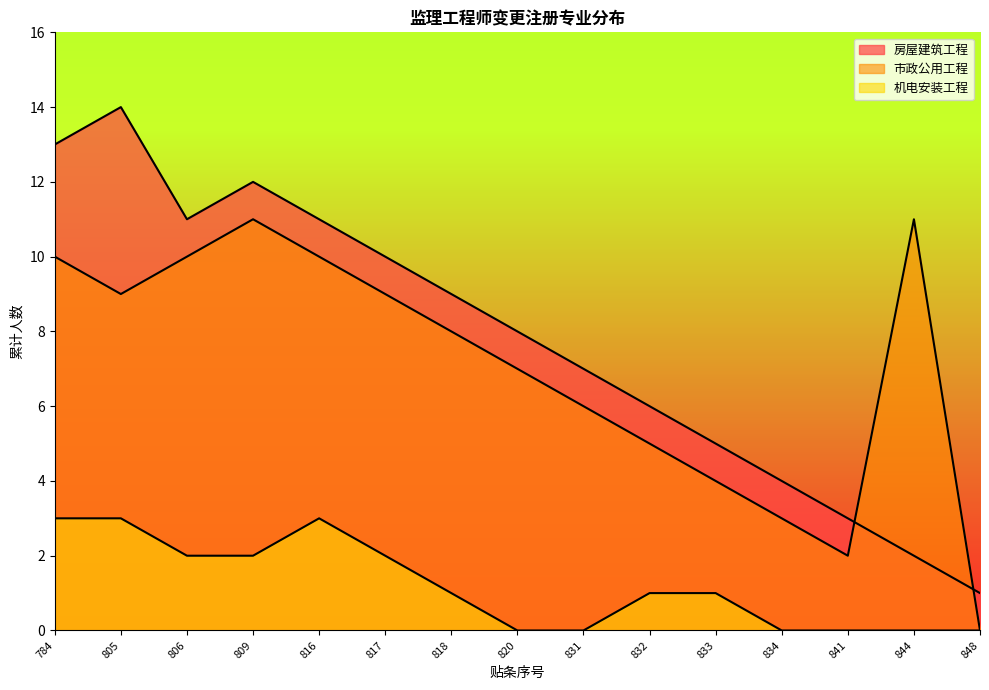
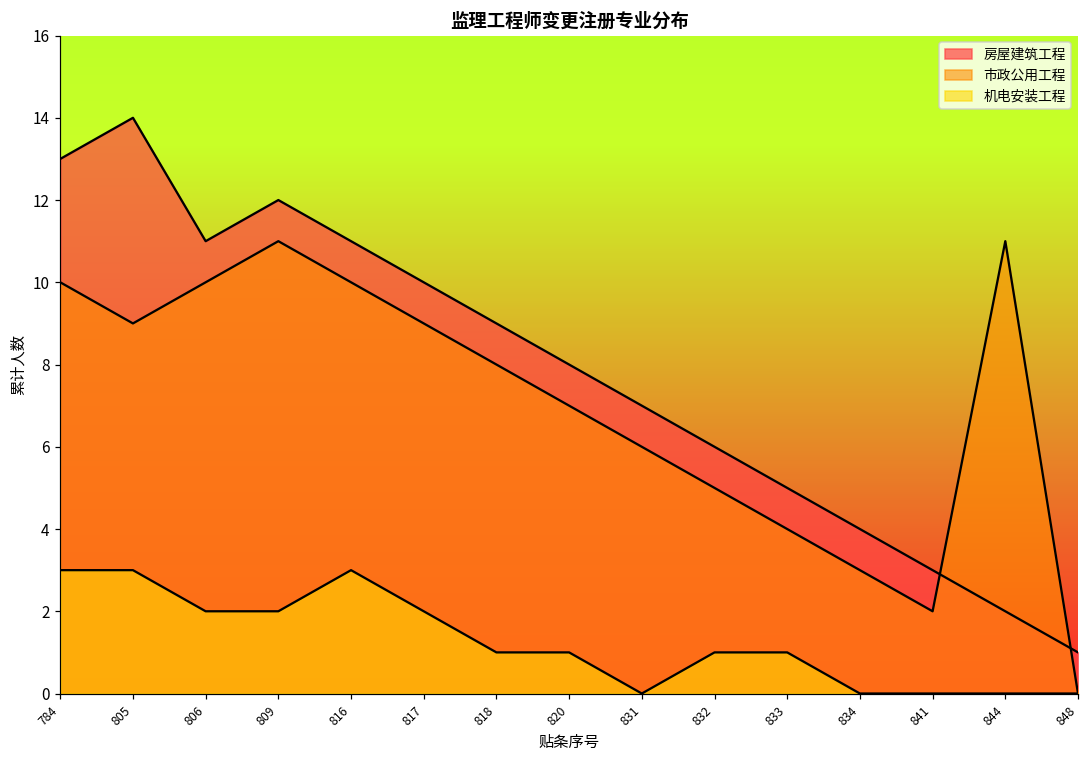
机电安装工程, 820: 0 -> 1
